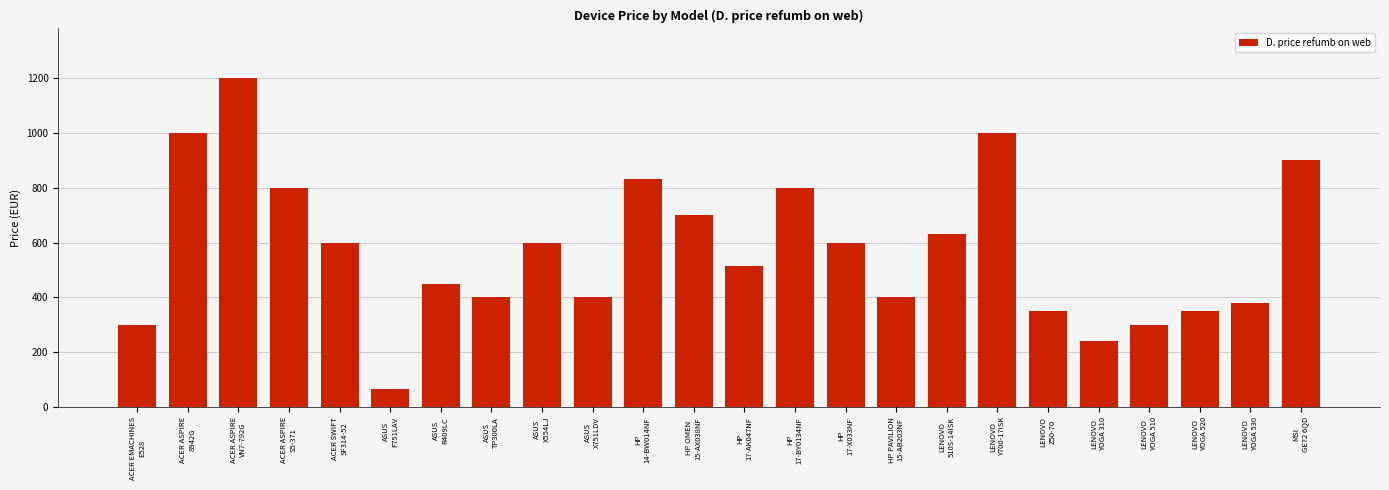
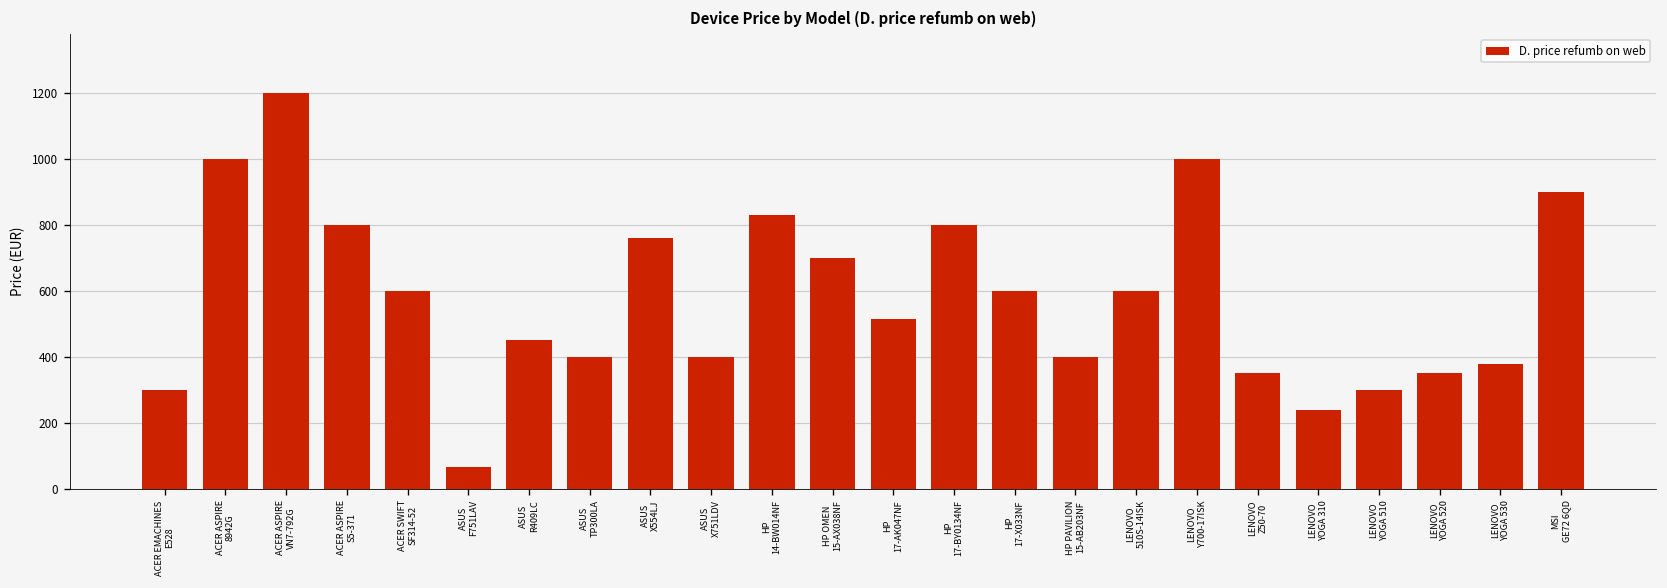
ASUS X554LJ: 600 -> 760
LENOVO 510S-14ISK: 630 -> 600
